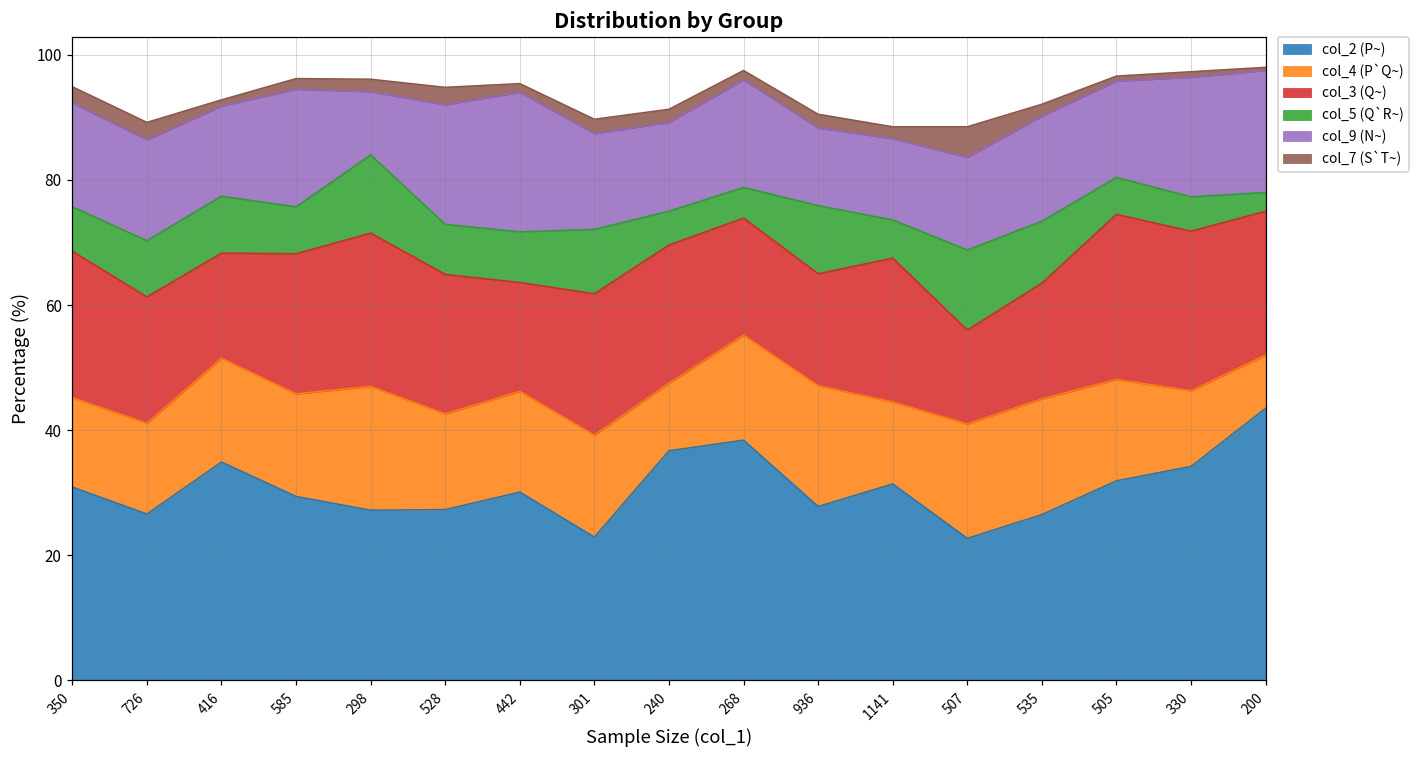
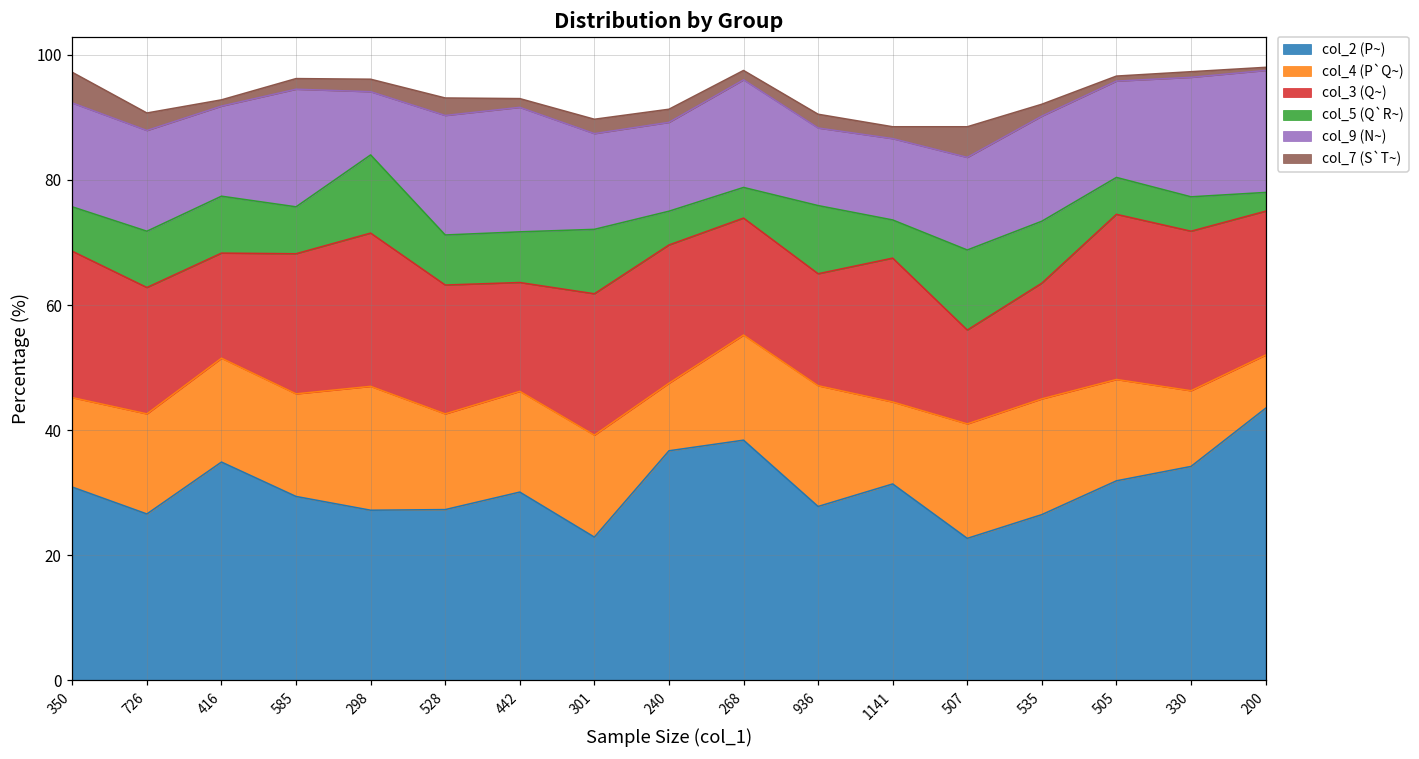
col_7 (S`T~), 350: 3 -> 5
col_4 (P`Q~), 726: 15 -> 16
col_3 (Q~), 528: 22 -> 21
col_9 (N~), 442: 22 -> 20
